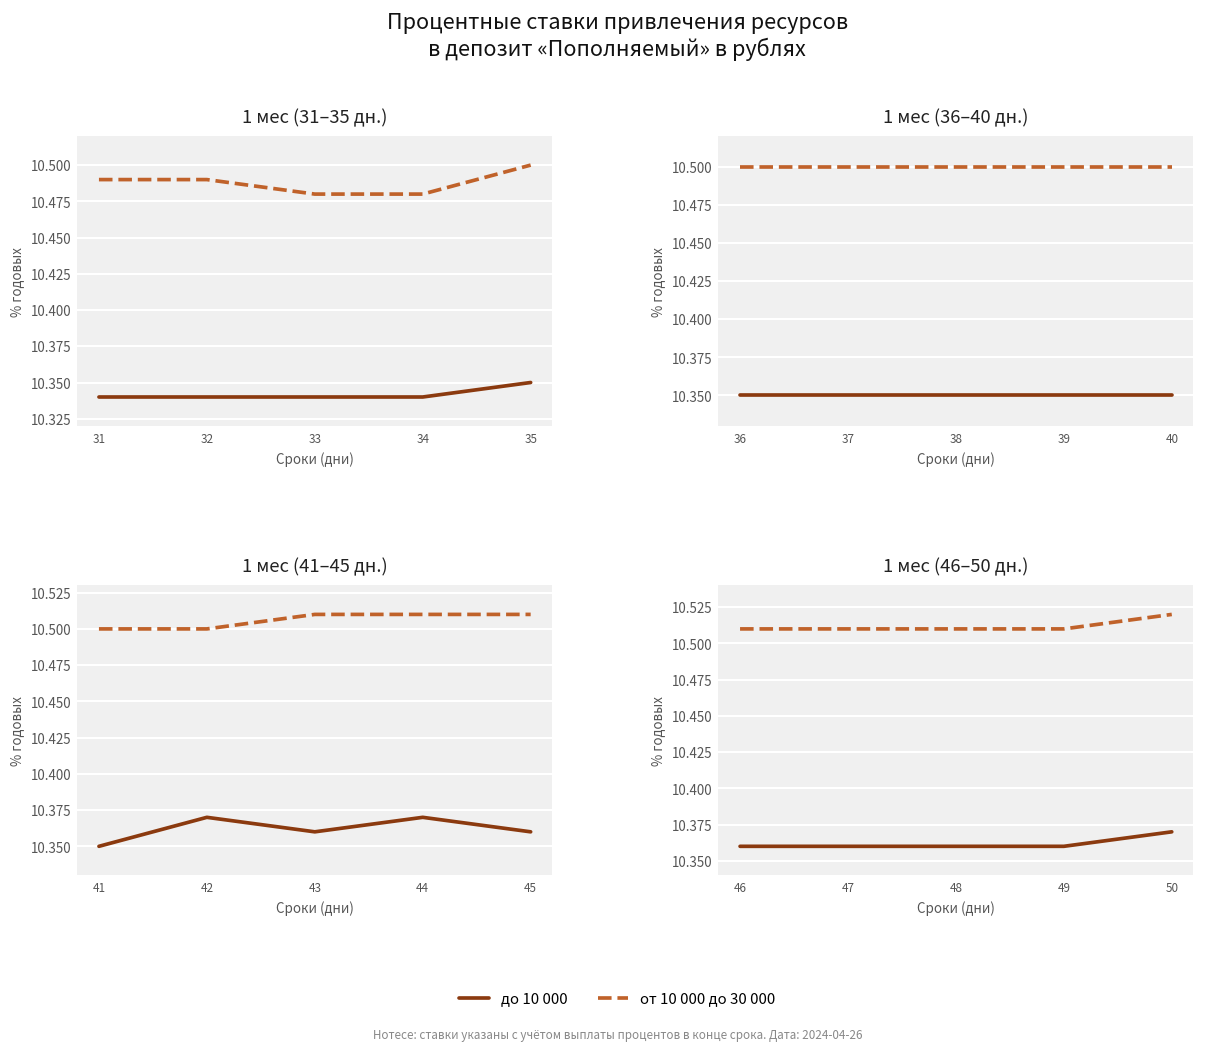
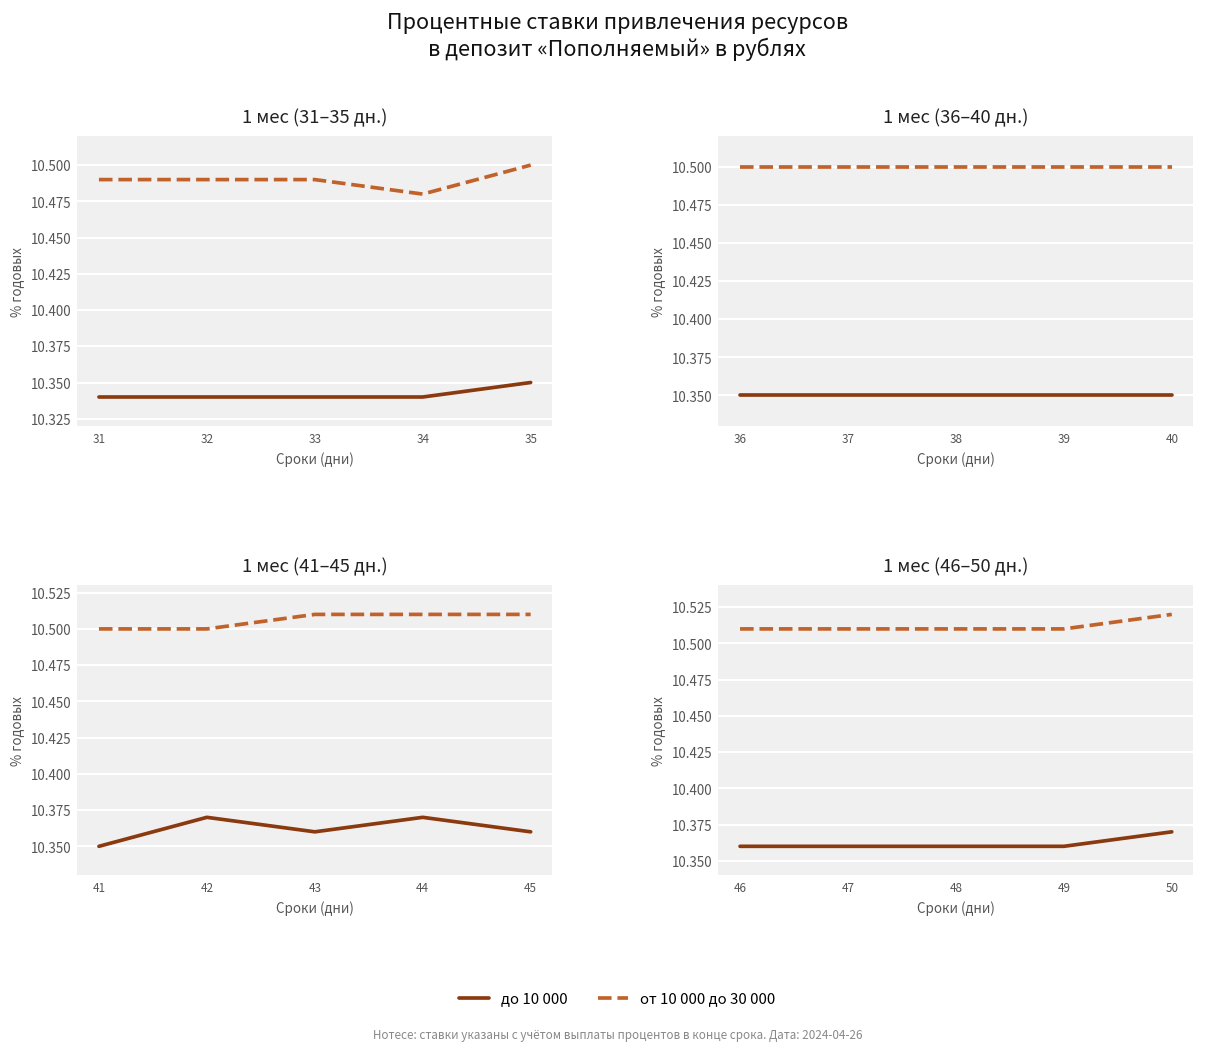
1 мес (31–35 дн.), от 10 000 до 30 000, 33: 10.48 -> 10.49
